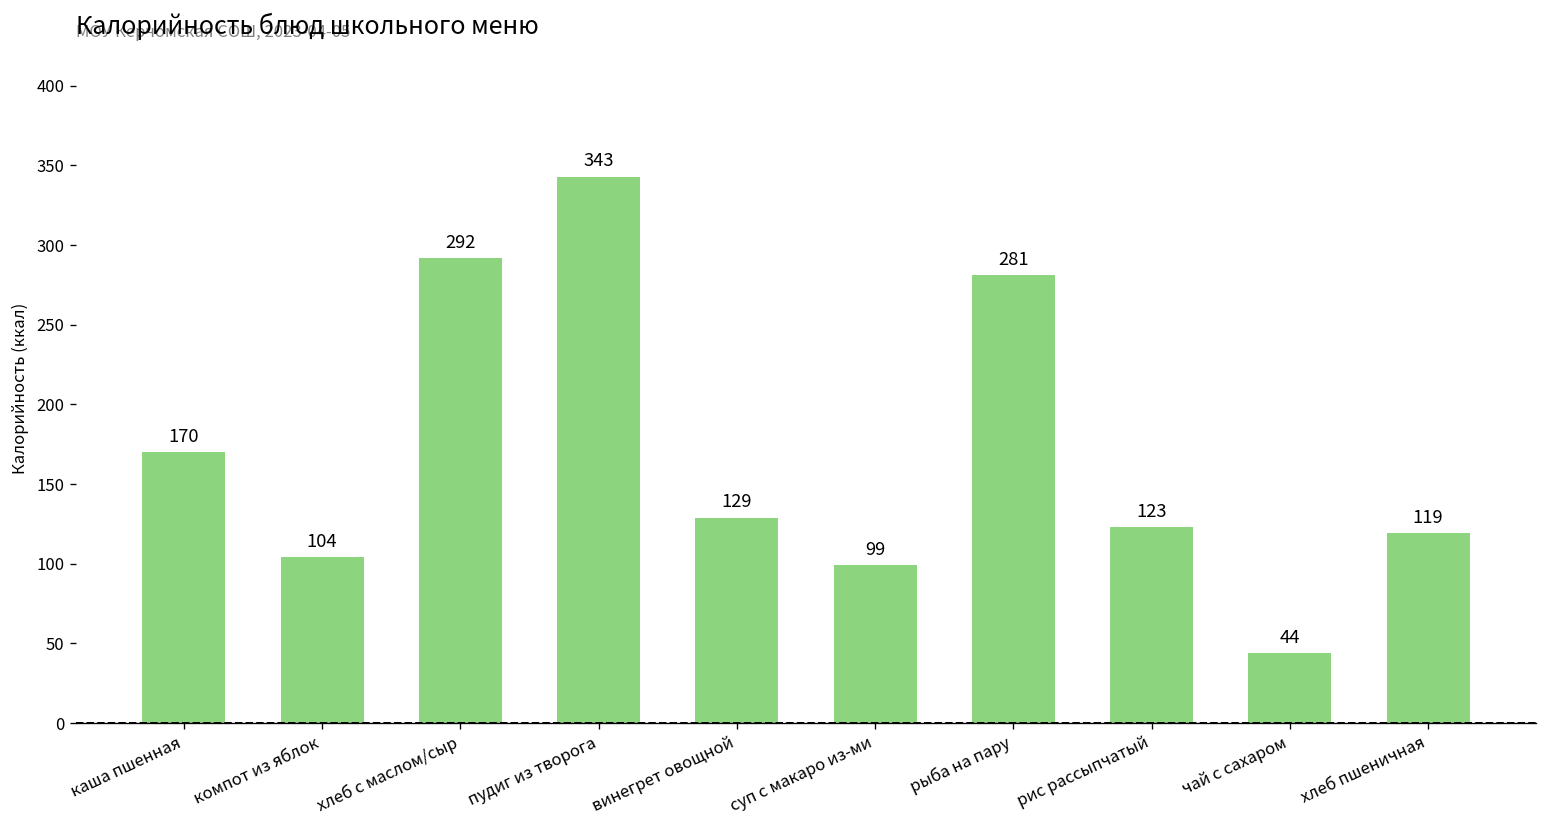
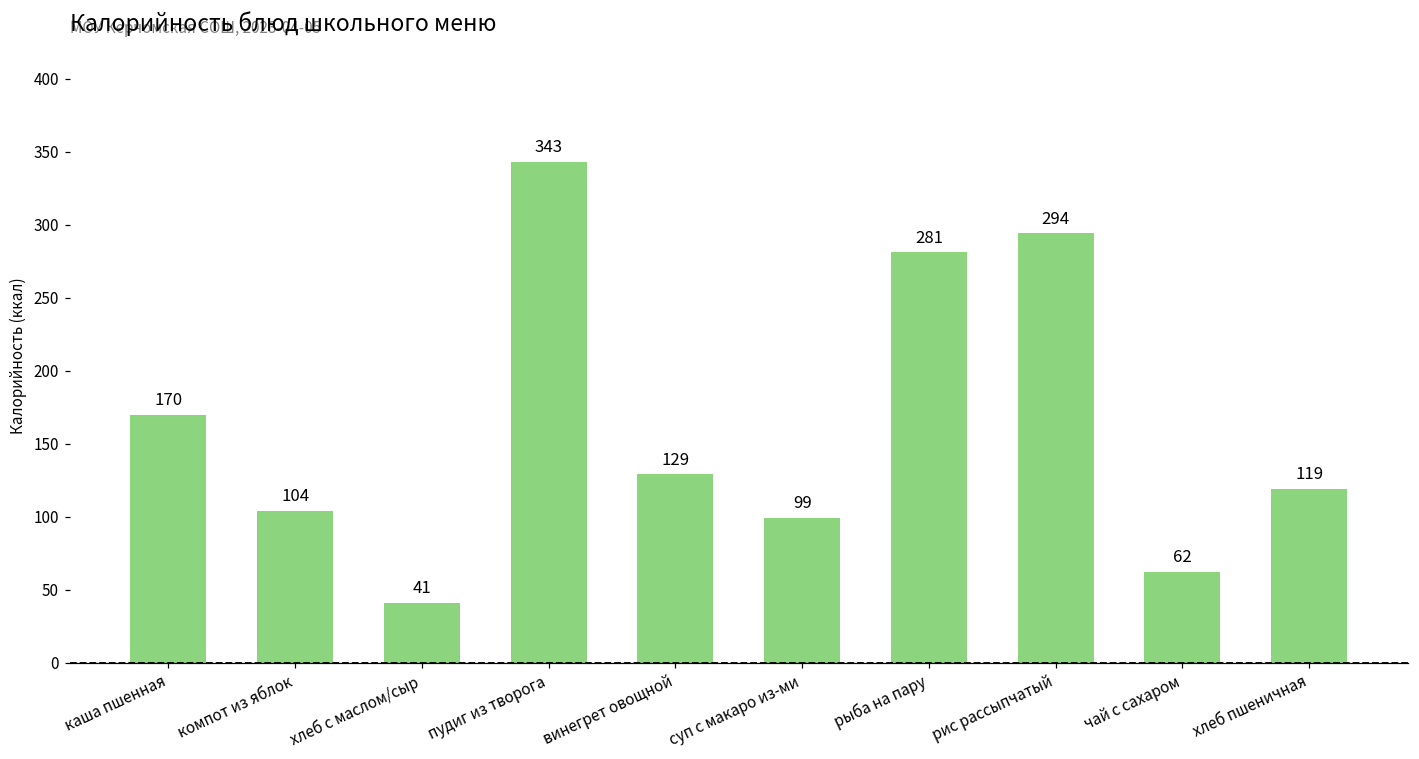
хлеб с маслом/сыр: 292 -> 41
рис рассыпчатый: 123 -> 294
чай с сахаром: 44 -> 62
